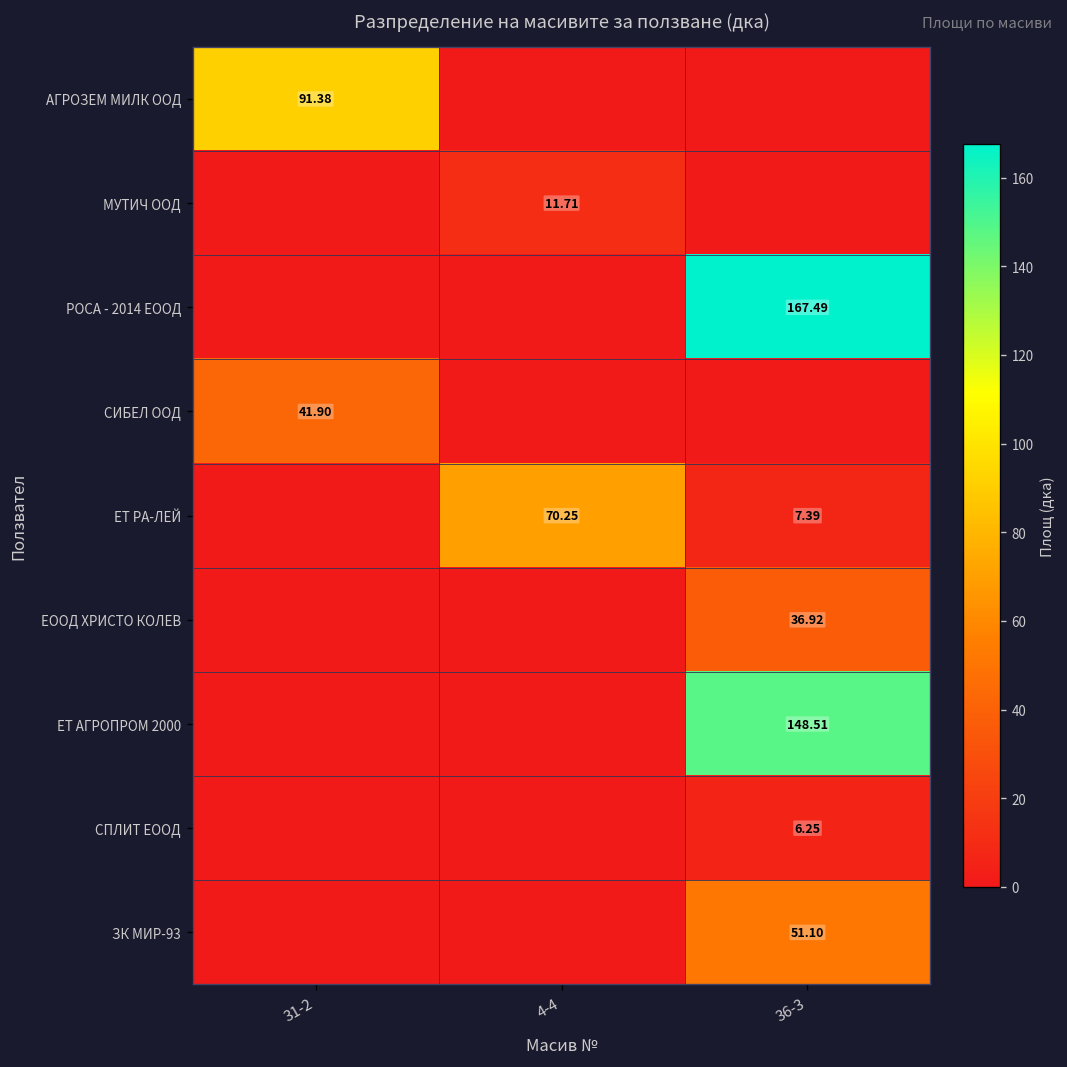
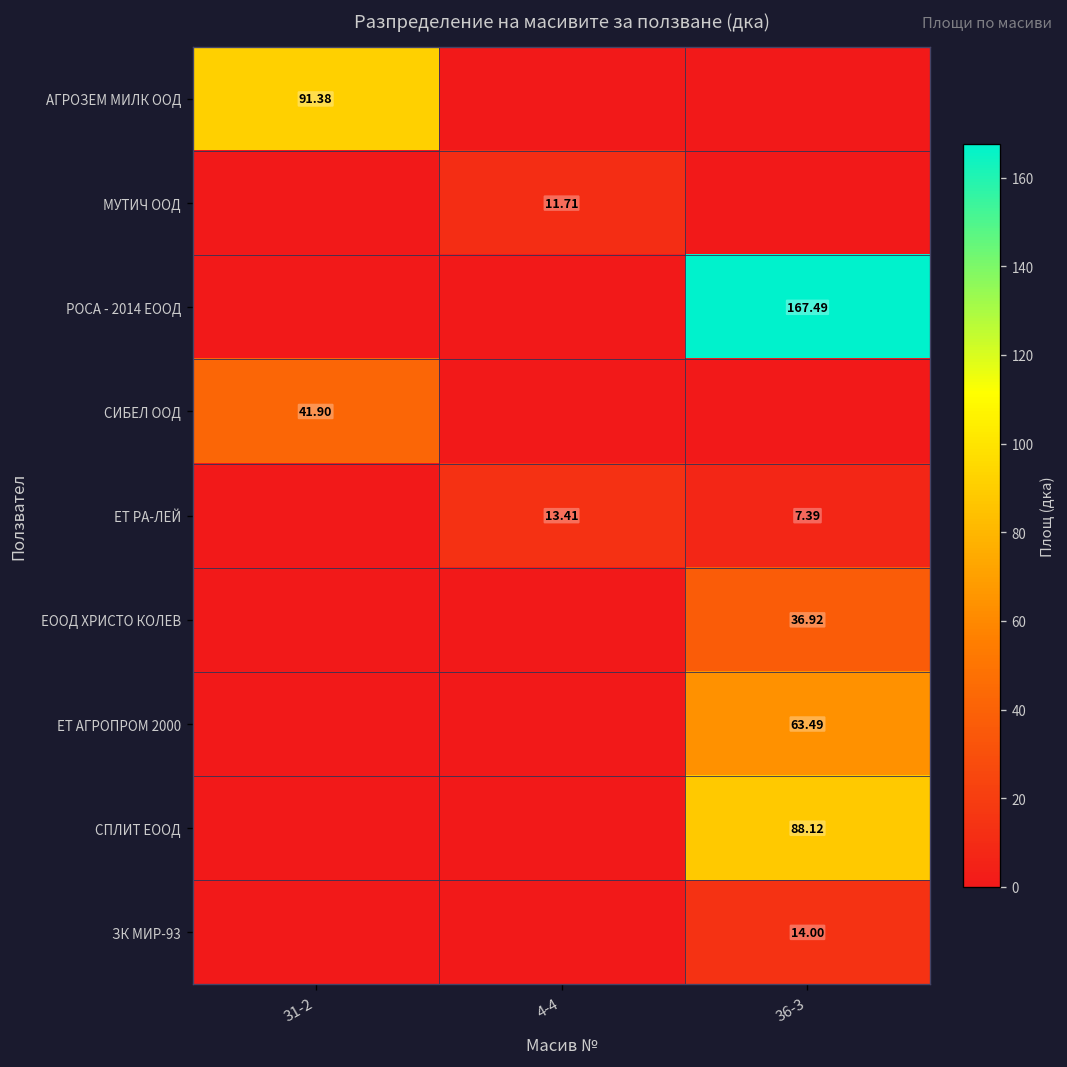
ЕТ РА-ЛЕЙ, 4-4: 70.25 -> 13.41
ЕТ АГРОПРОМ 2000, 36-3: 148.51 -> 63.49
СПЛИТ ЕООД, 36-3: 6.25 -> 88.12
ЗК МИР-93, 36-3: 51.10 -> 14.00
